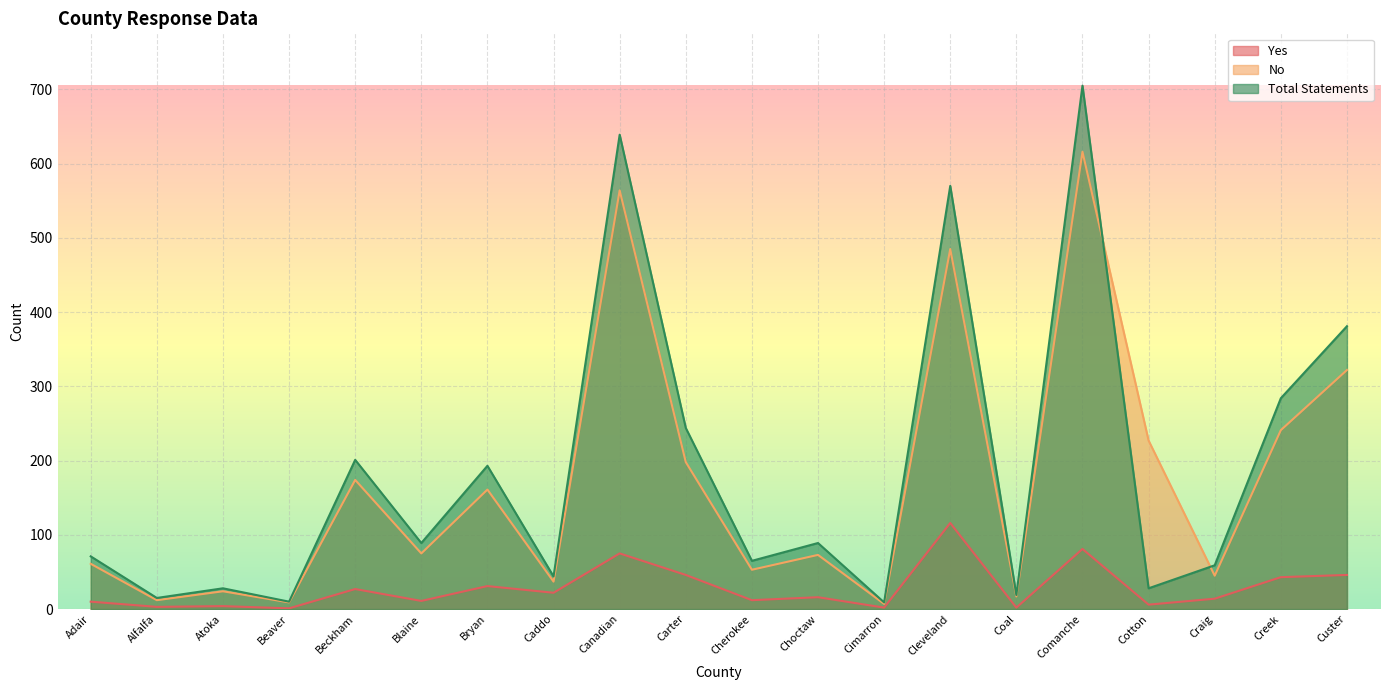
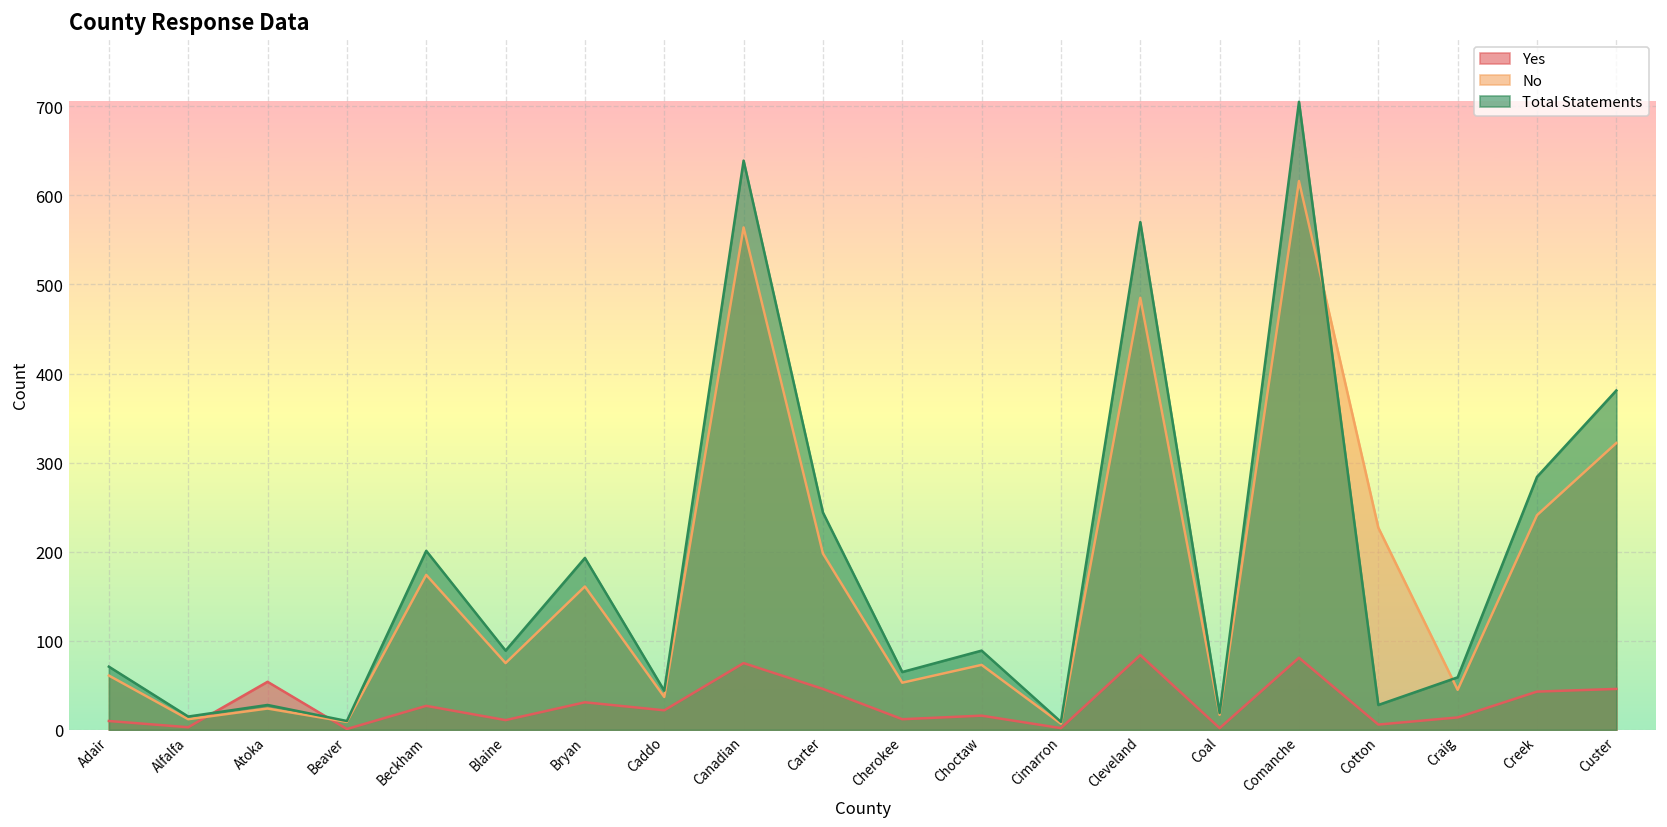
Yes, Atoka: 0 -> 50
Yes, Cleveland: 120 -> 80
